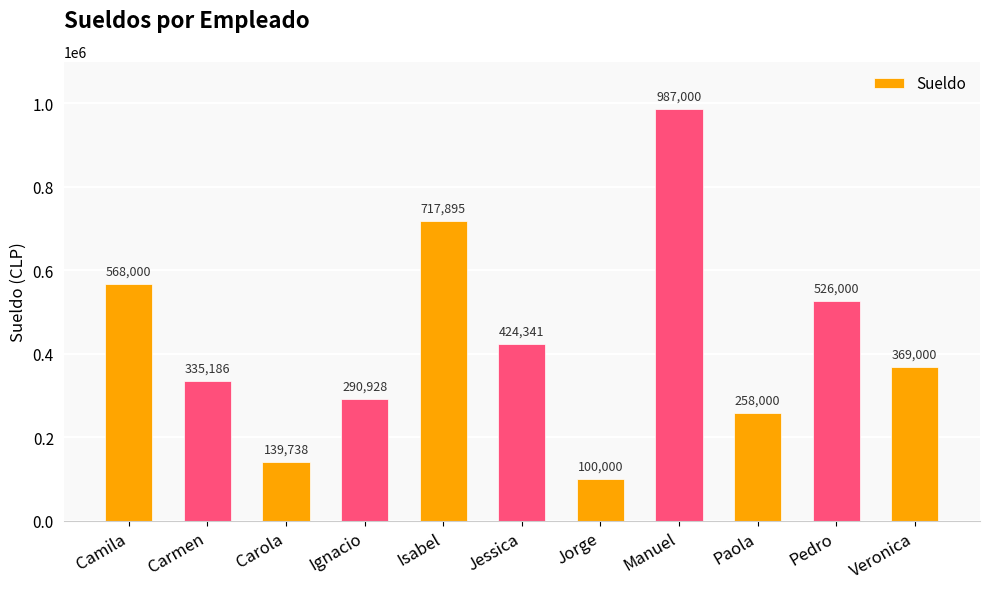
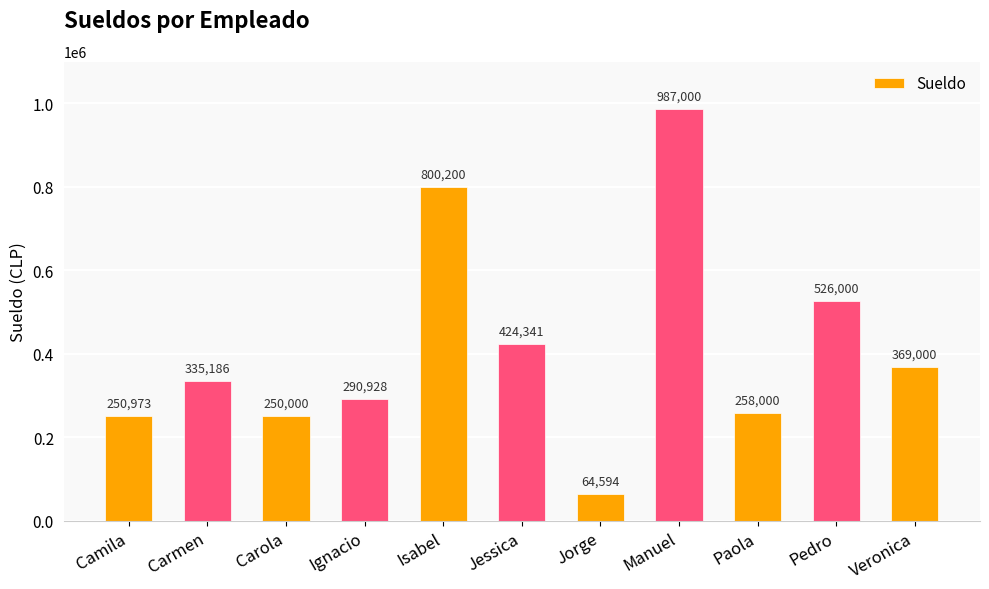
Camila: 568,000 -> 250,973
Carola: 139,738 -> 250,000
Isabel: 717,895 -> 800,200
Jorge: 100,000 -> 64,594
